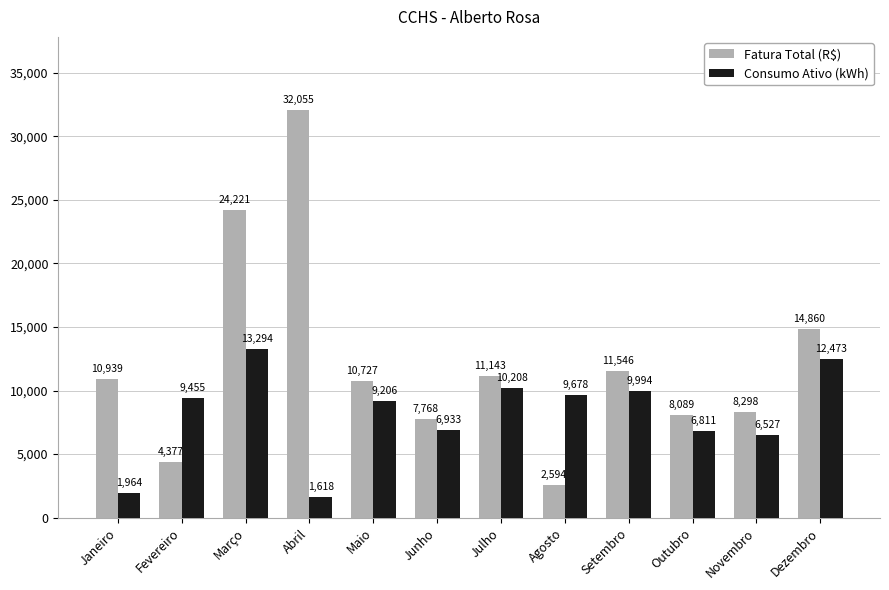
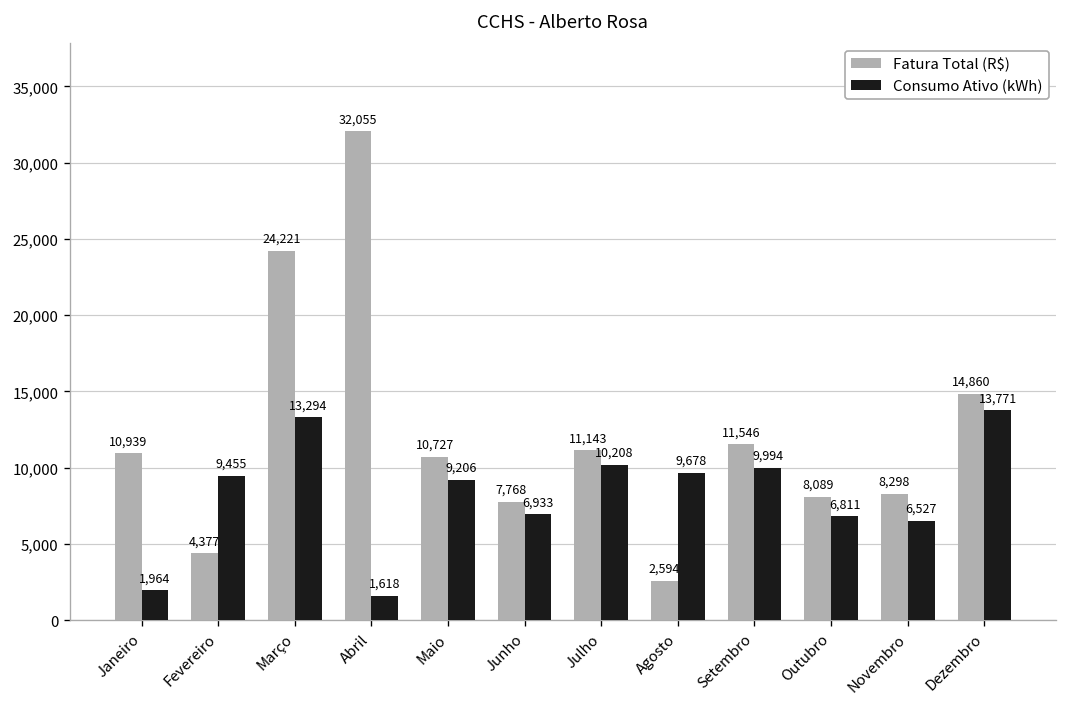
Consumo Ativo (kWh), Dezembro: 12,473 -> 13,771
